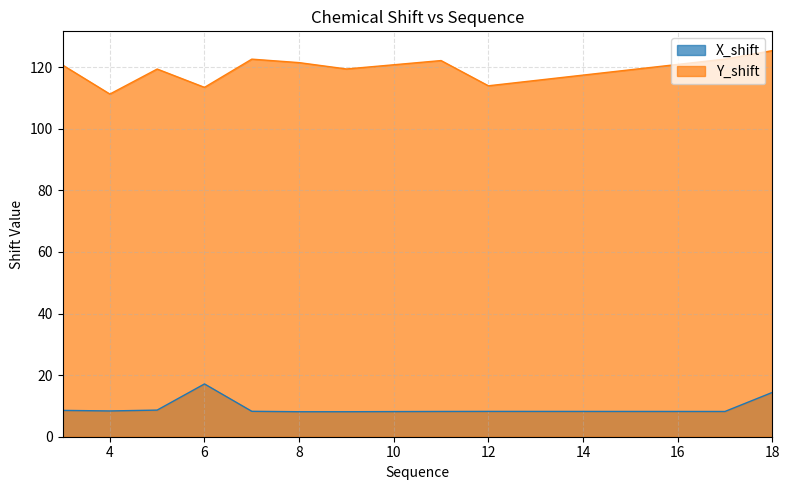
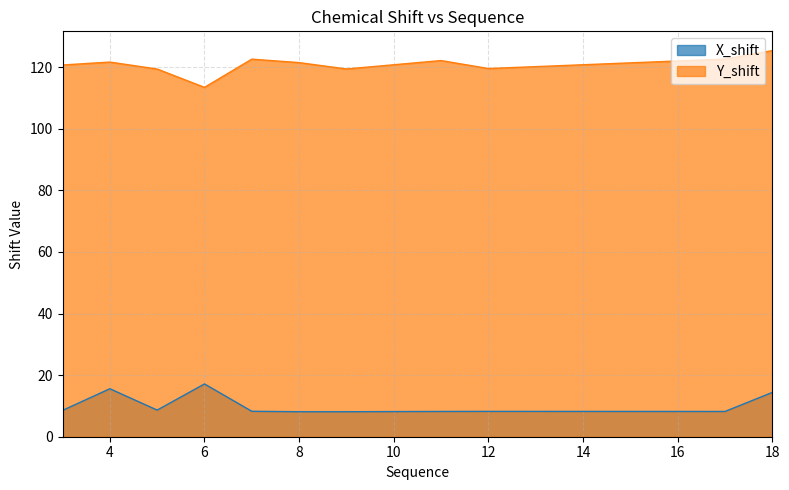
X_shift, 4: 8 -> 16
Y_shift, 4: 111 -> 122
Y_shift, 12: 114 -> 120
